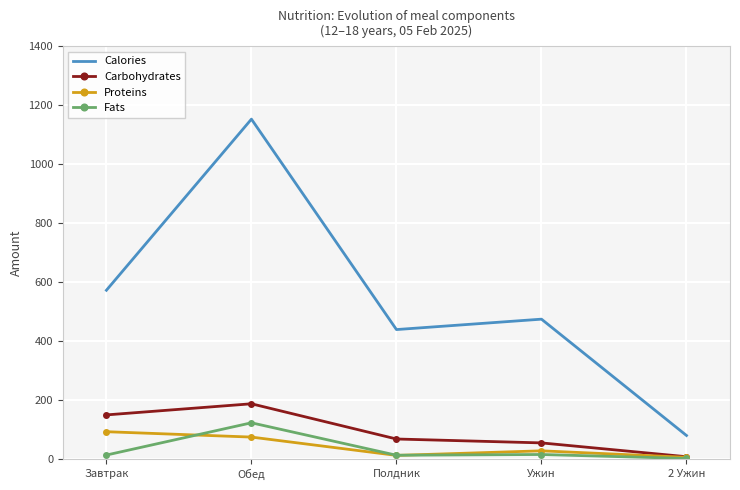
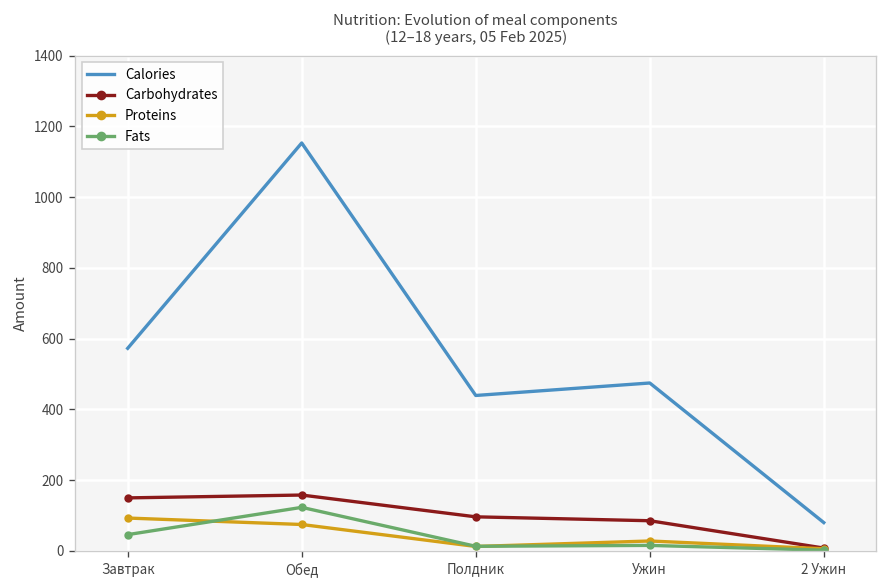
Fats, Завтрак: 10 -> 50
Carbohydrates, Обед: 190 -> 160
Carbohydrates, Полдник: 70 -> 100
Carbohydrates, Ужин: 50 -> 90
